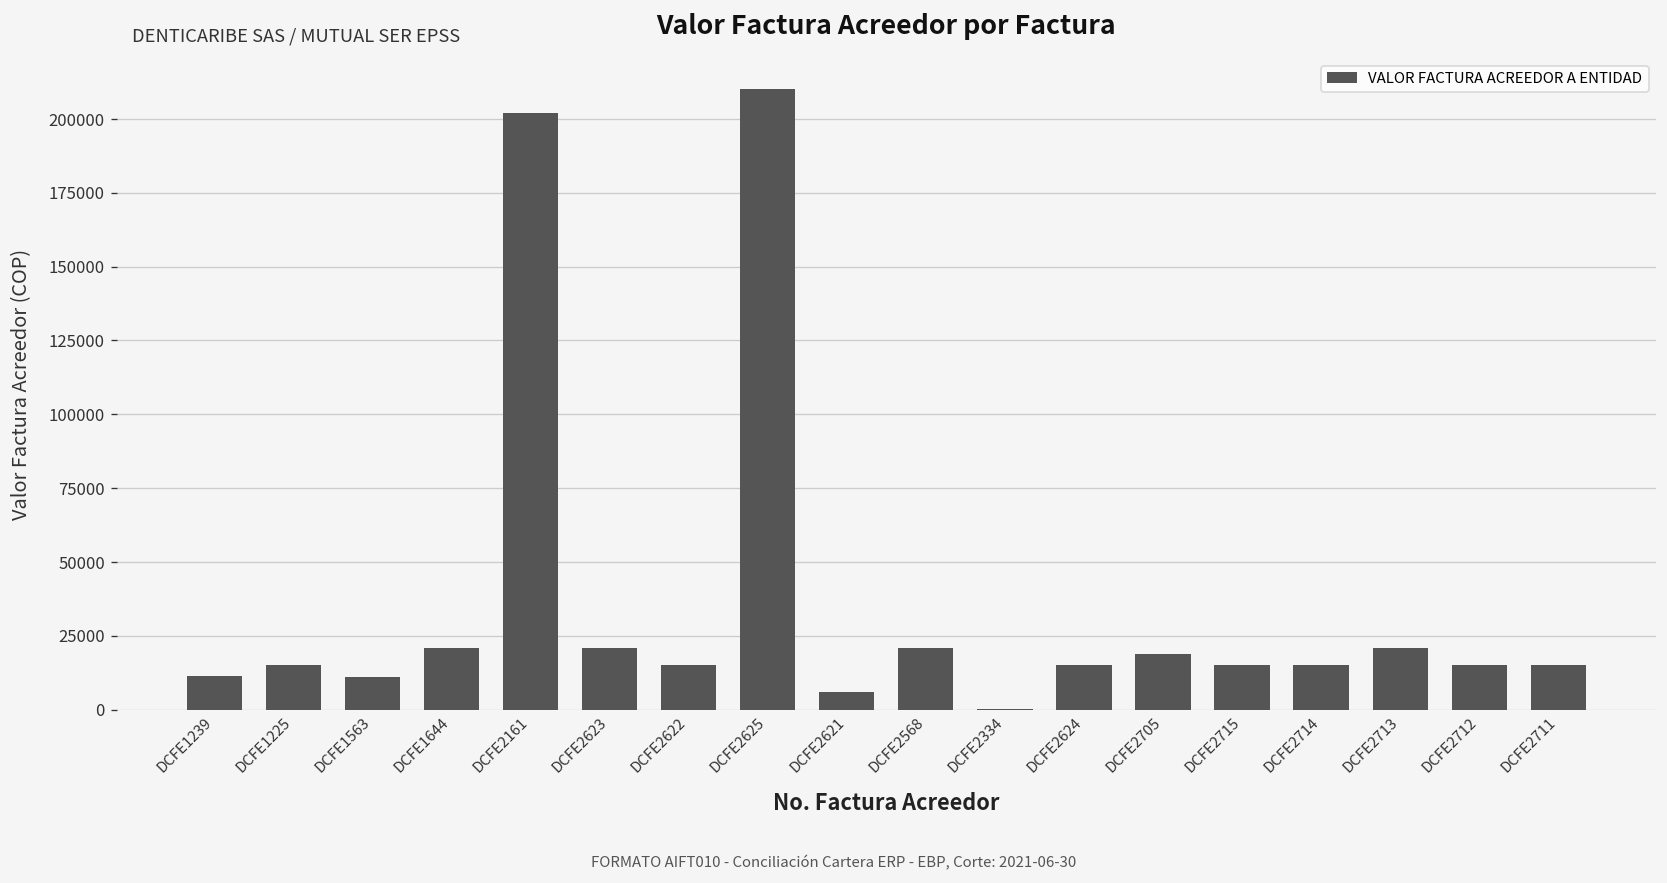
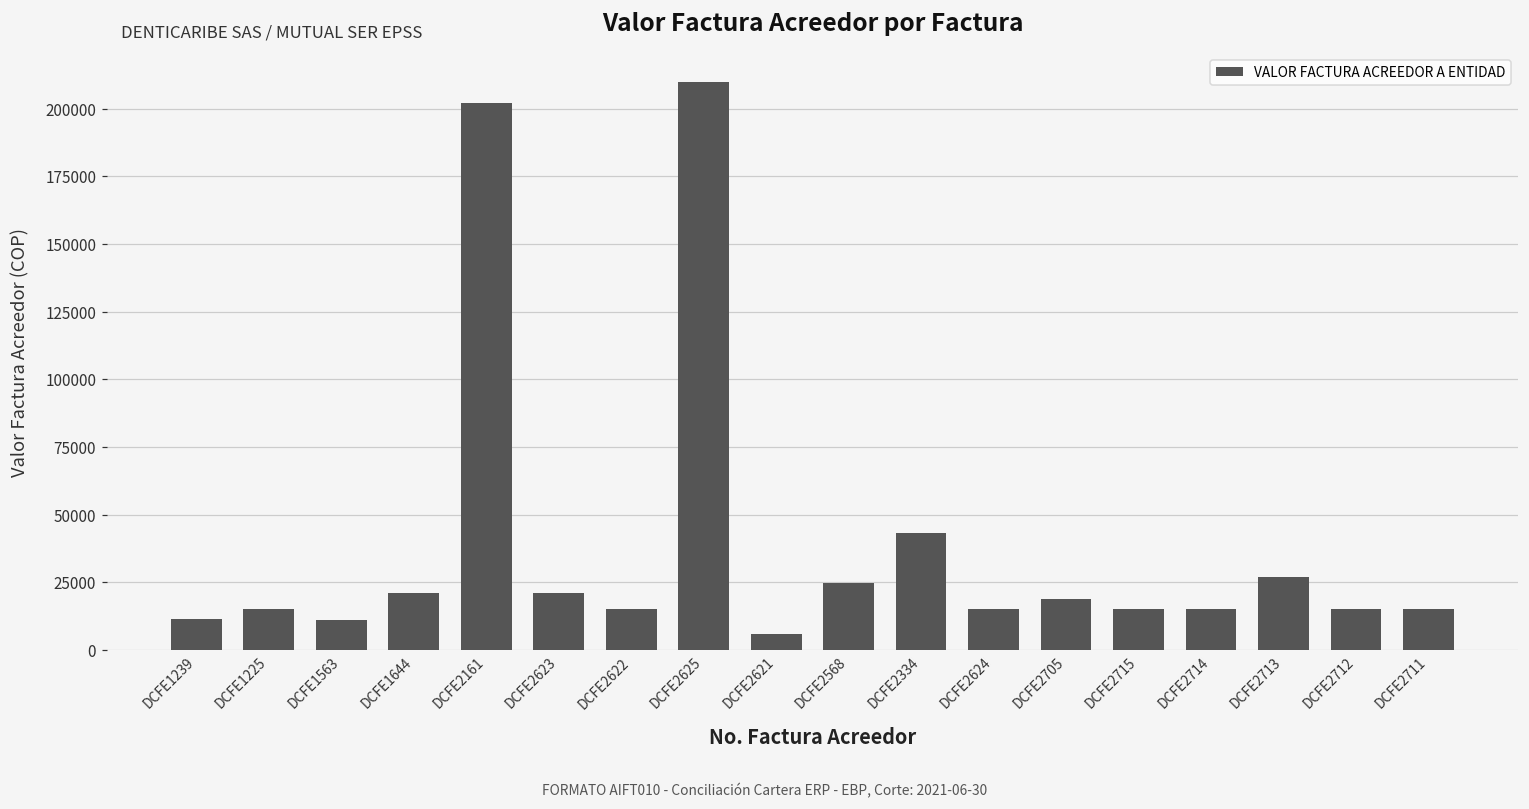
DCFE2568: 21000 -> 25000
DCFE2334: 0 -> 43000
DCFE2713: 21000 -> 27000
